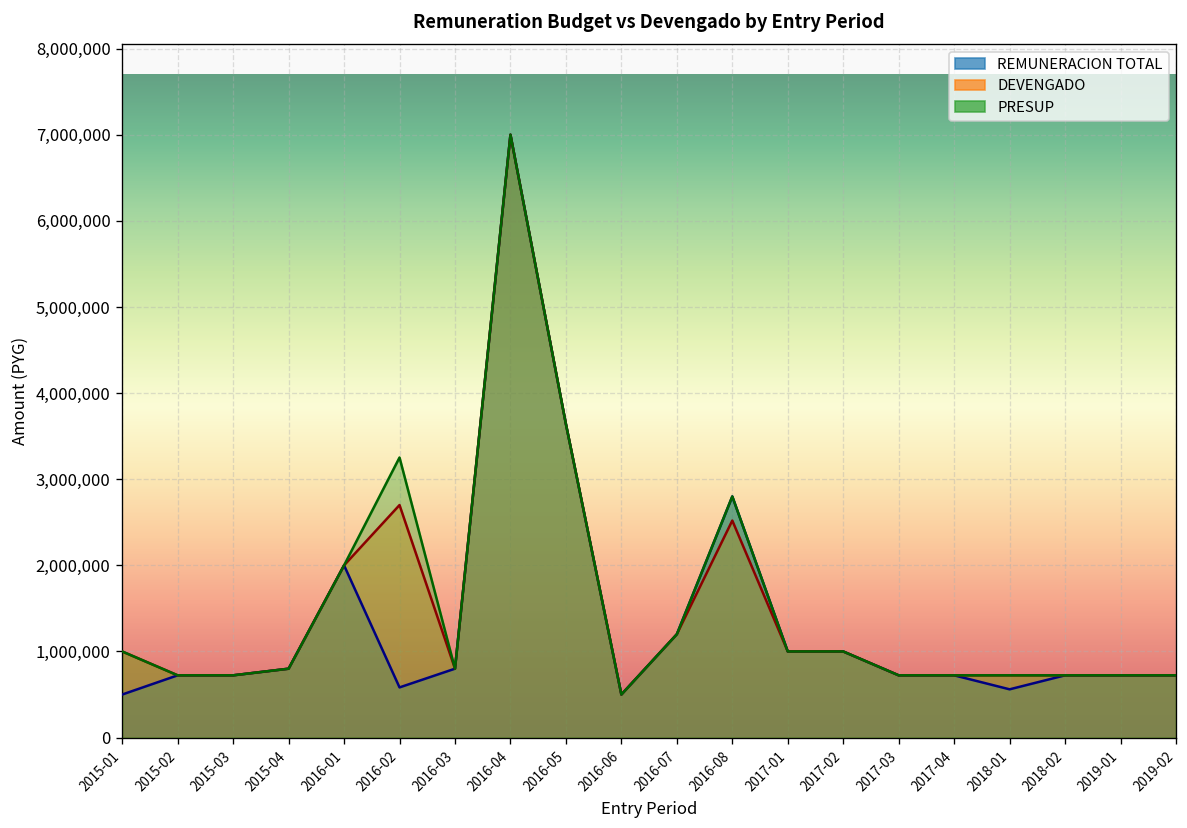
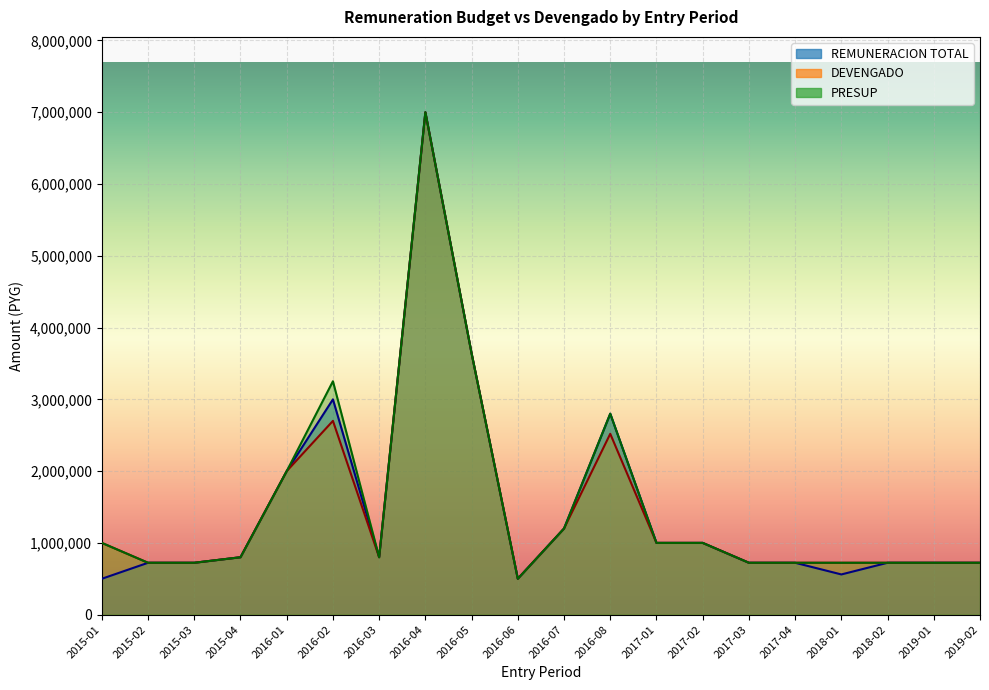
REMUNERACION TOTAL, 2016-02: 600,000 -> 3,000,000
